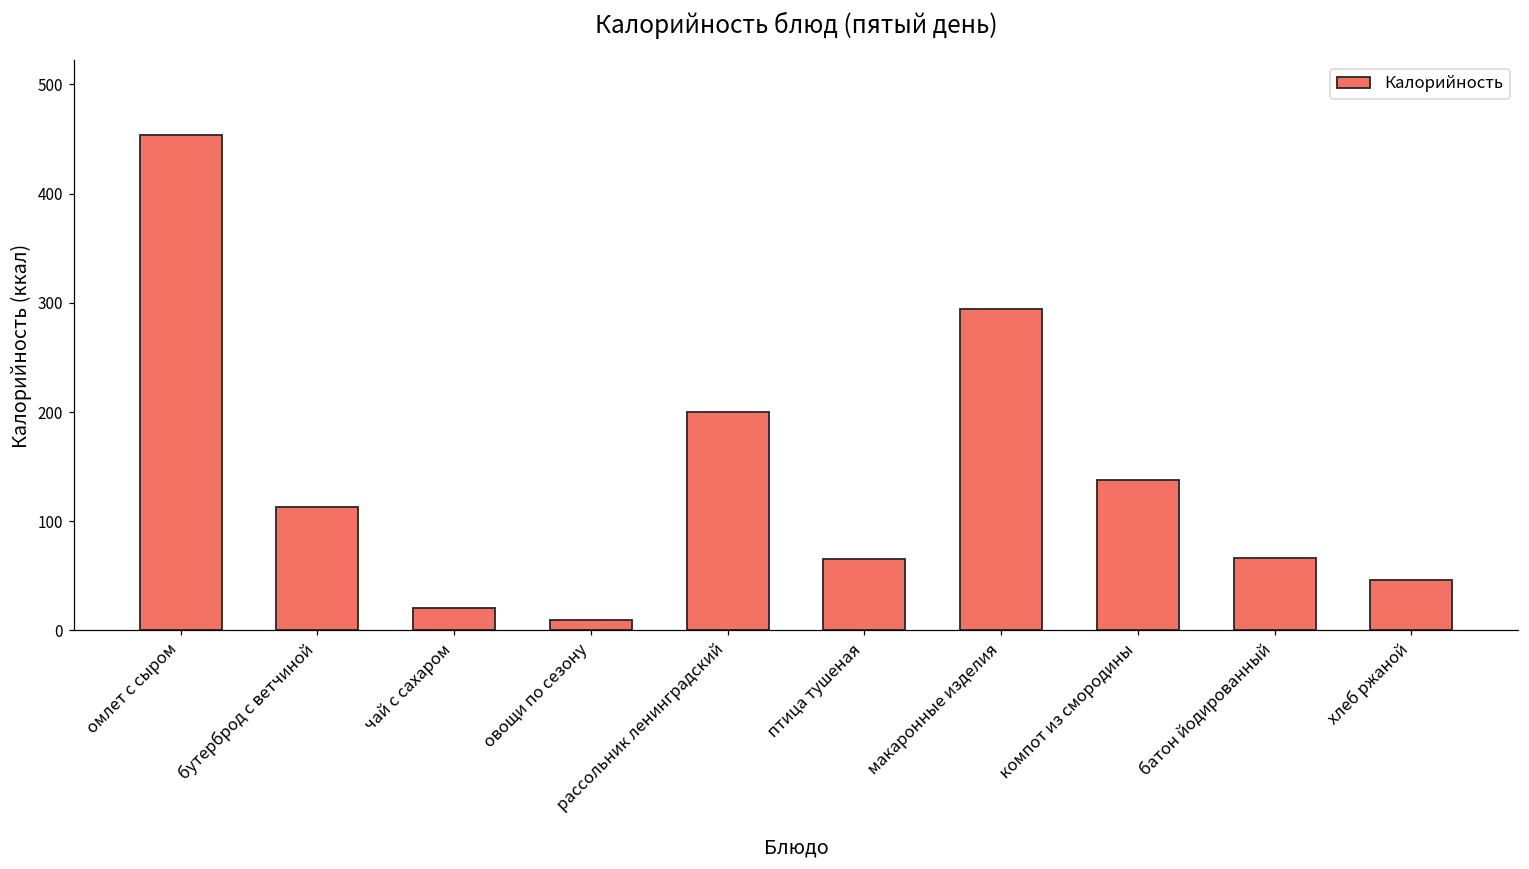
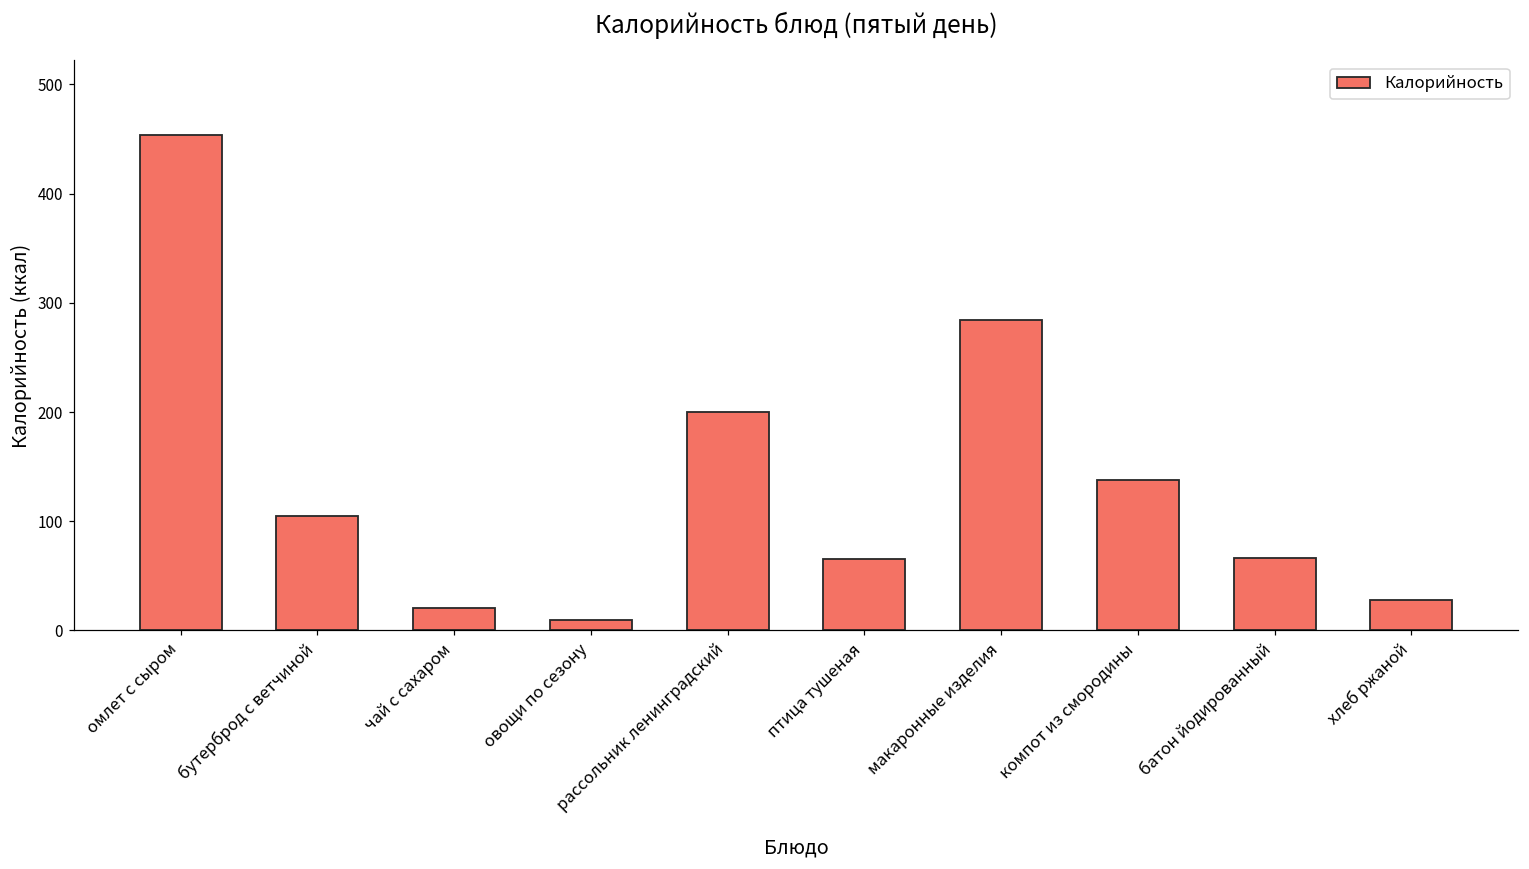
бутерброд с ветчиной: 110 -> 100
макаронные изделия: 290 -> 280
хлеб ржаной: 50 -> 30
